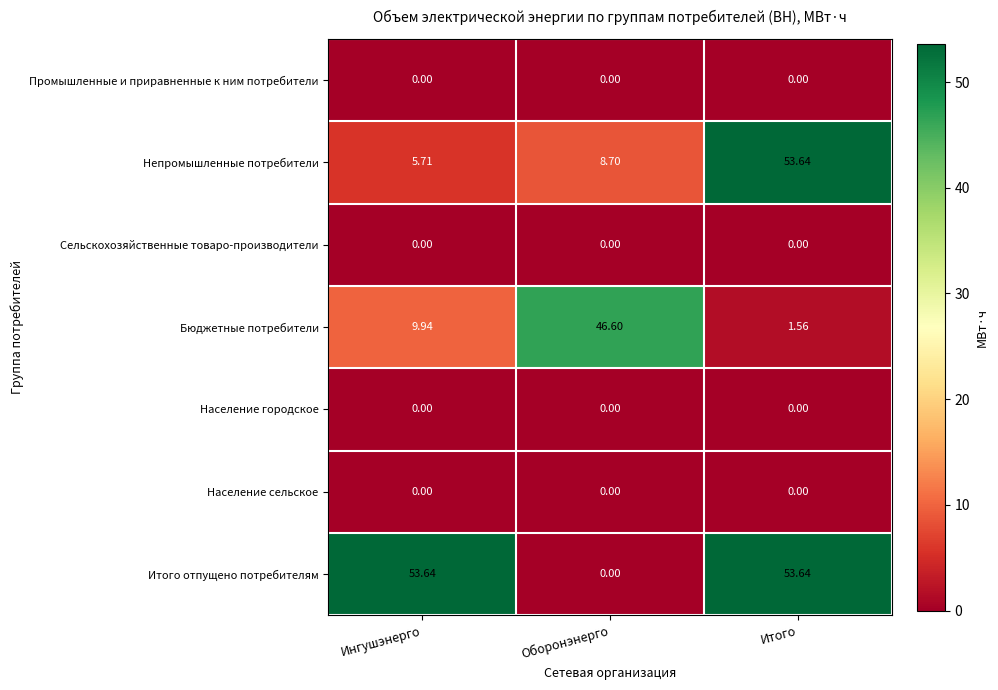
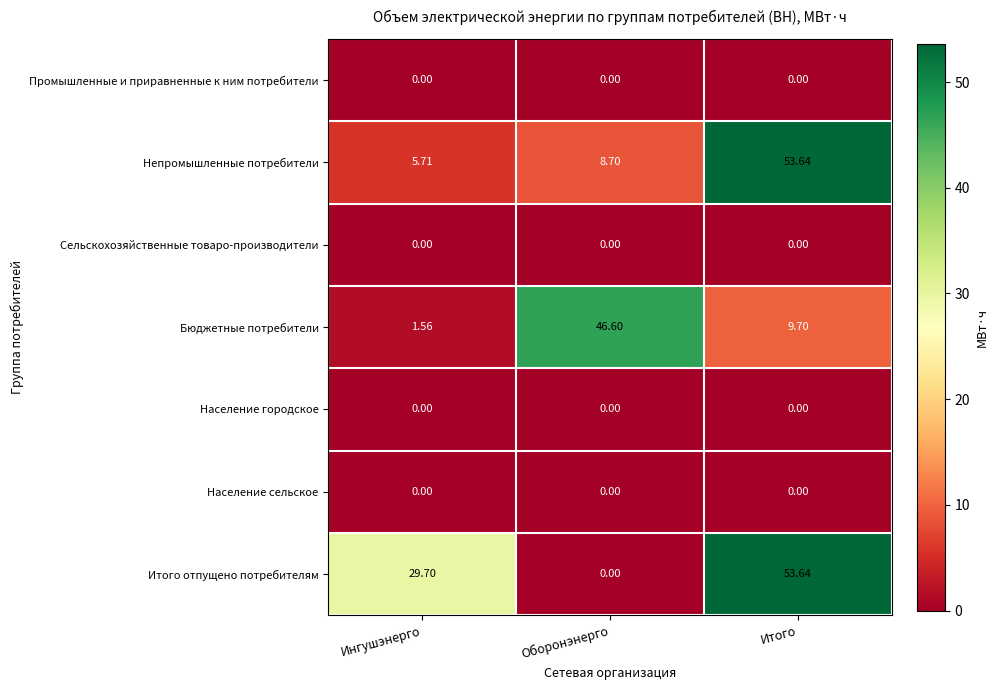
Бюджетные потребители, Ингушэнерго: 9.94 -> 1.56
Бюджетные потребители, Итого: 1.56 -> 9.70
Итого отпущено потребителям, Ингушэнерго: 53.64 -> 29.70
